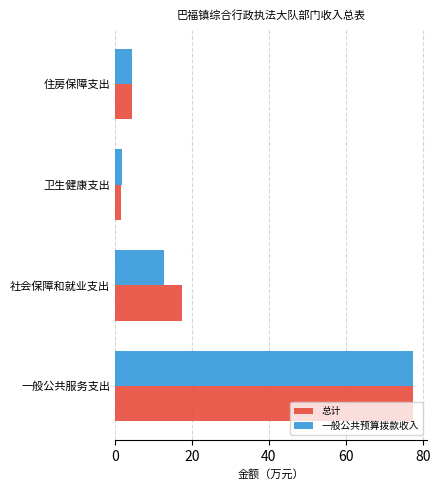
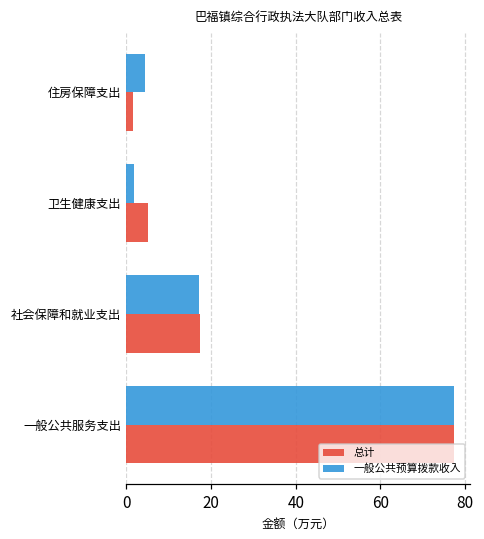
总计, 住房保障支出: 4 -> 2
总计, 卫生健康支出: 2 -> 5
一般公共预算拨款收入, 社会保障和就业支出: 13 -> 17
